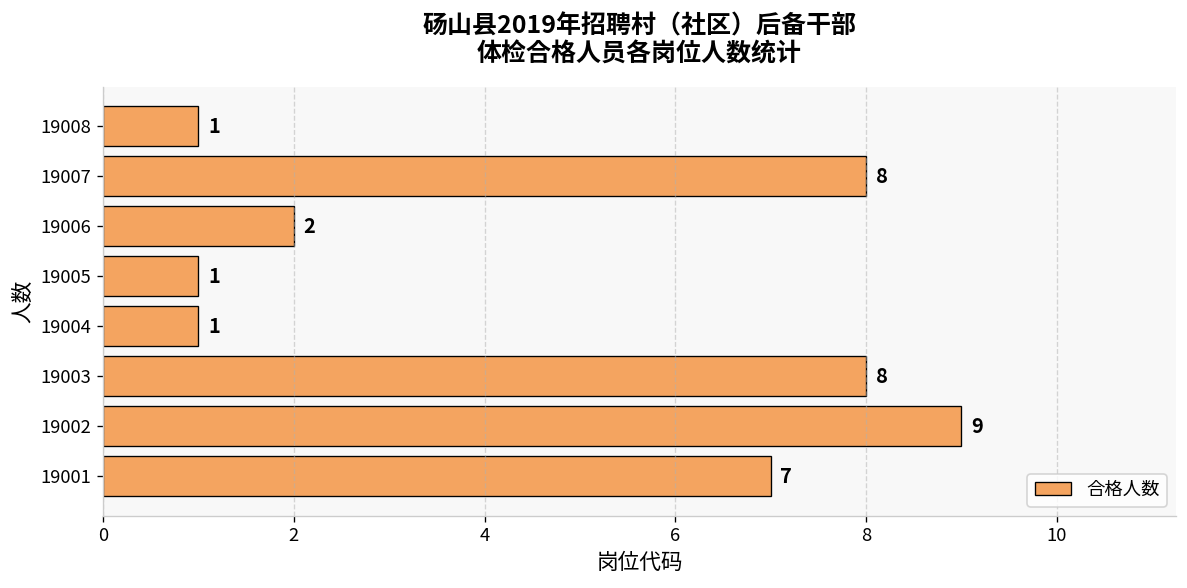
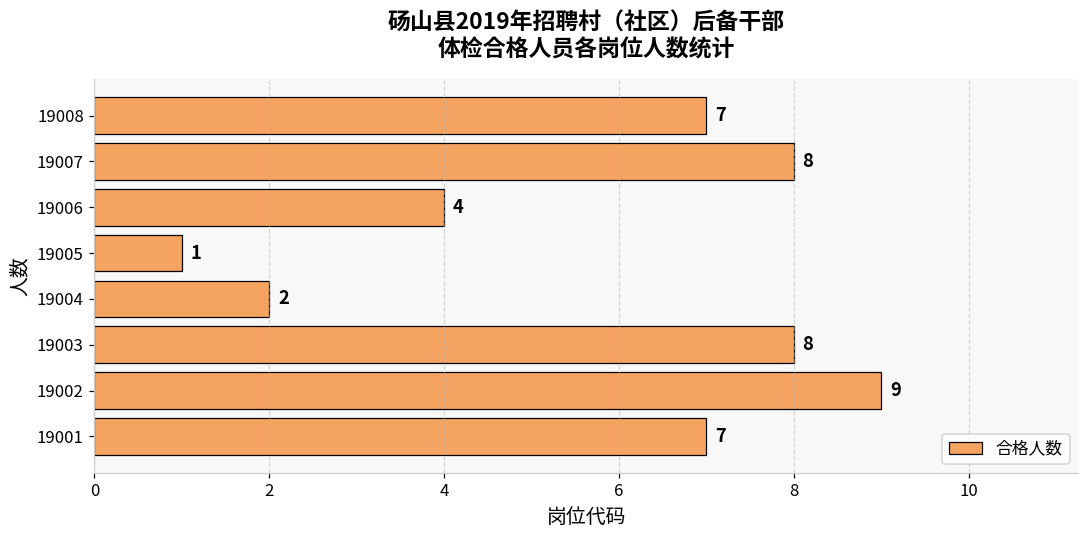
19008: 1 -> 7
19006: 2 -> 4
19004: 1 -> 2
